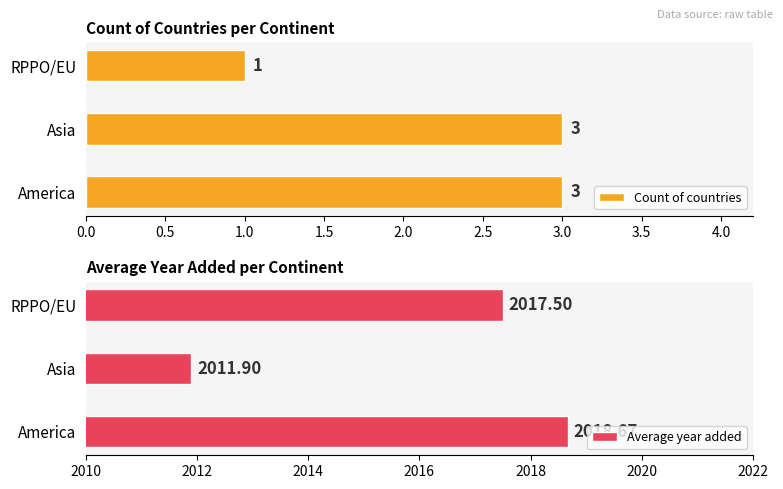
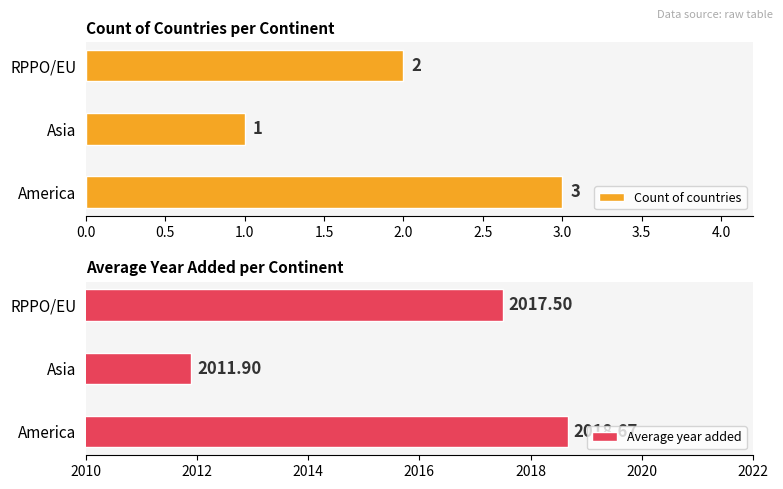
Count of Countries per Continent, RPPO/EU: 1 -> 2
Count of Countries per Continent, Asia: 3 -> 1
